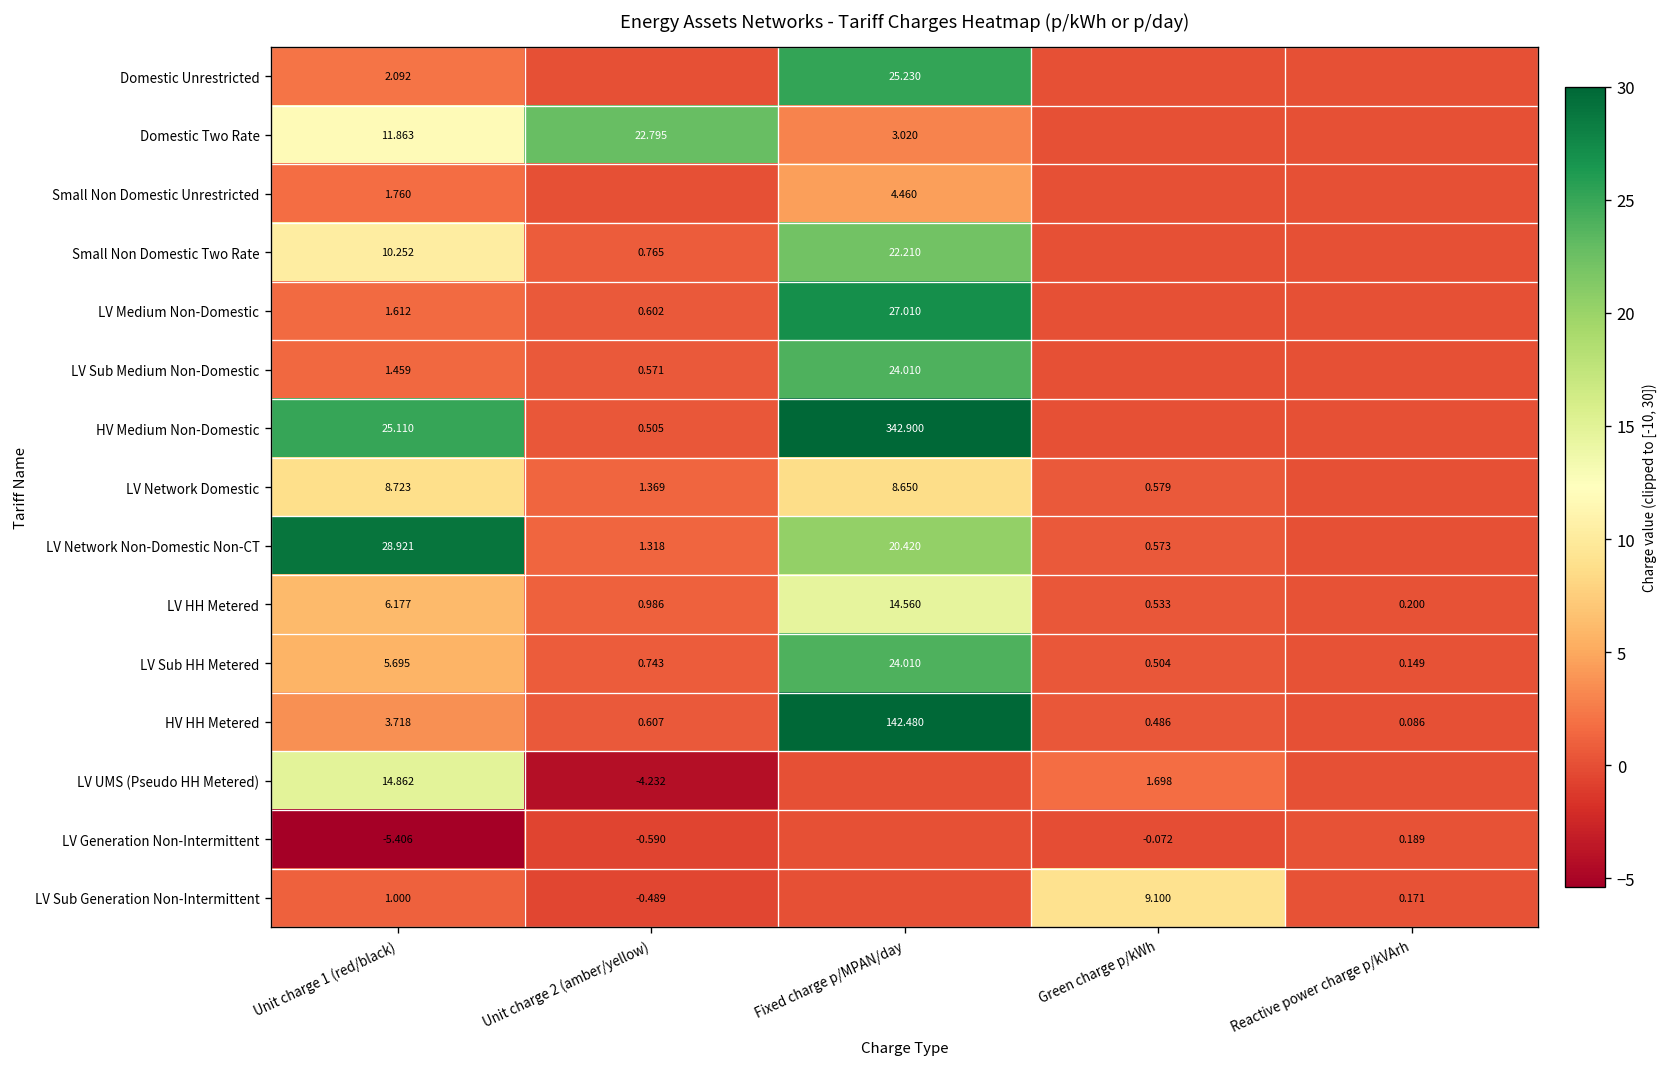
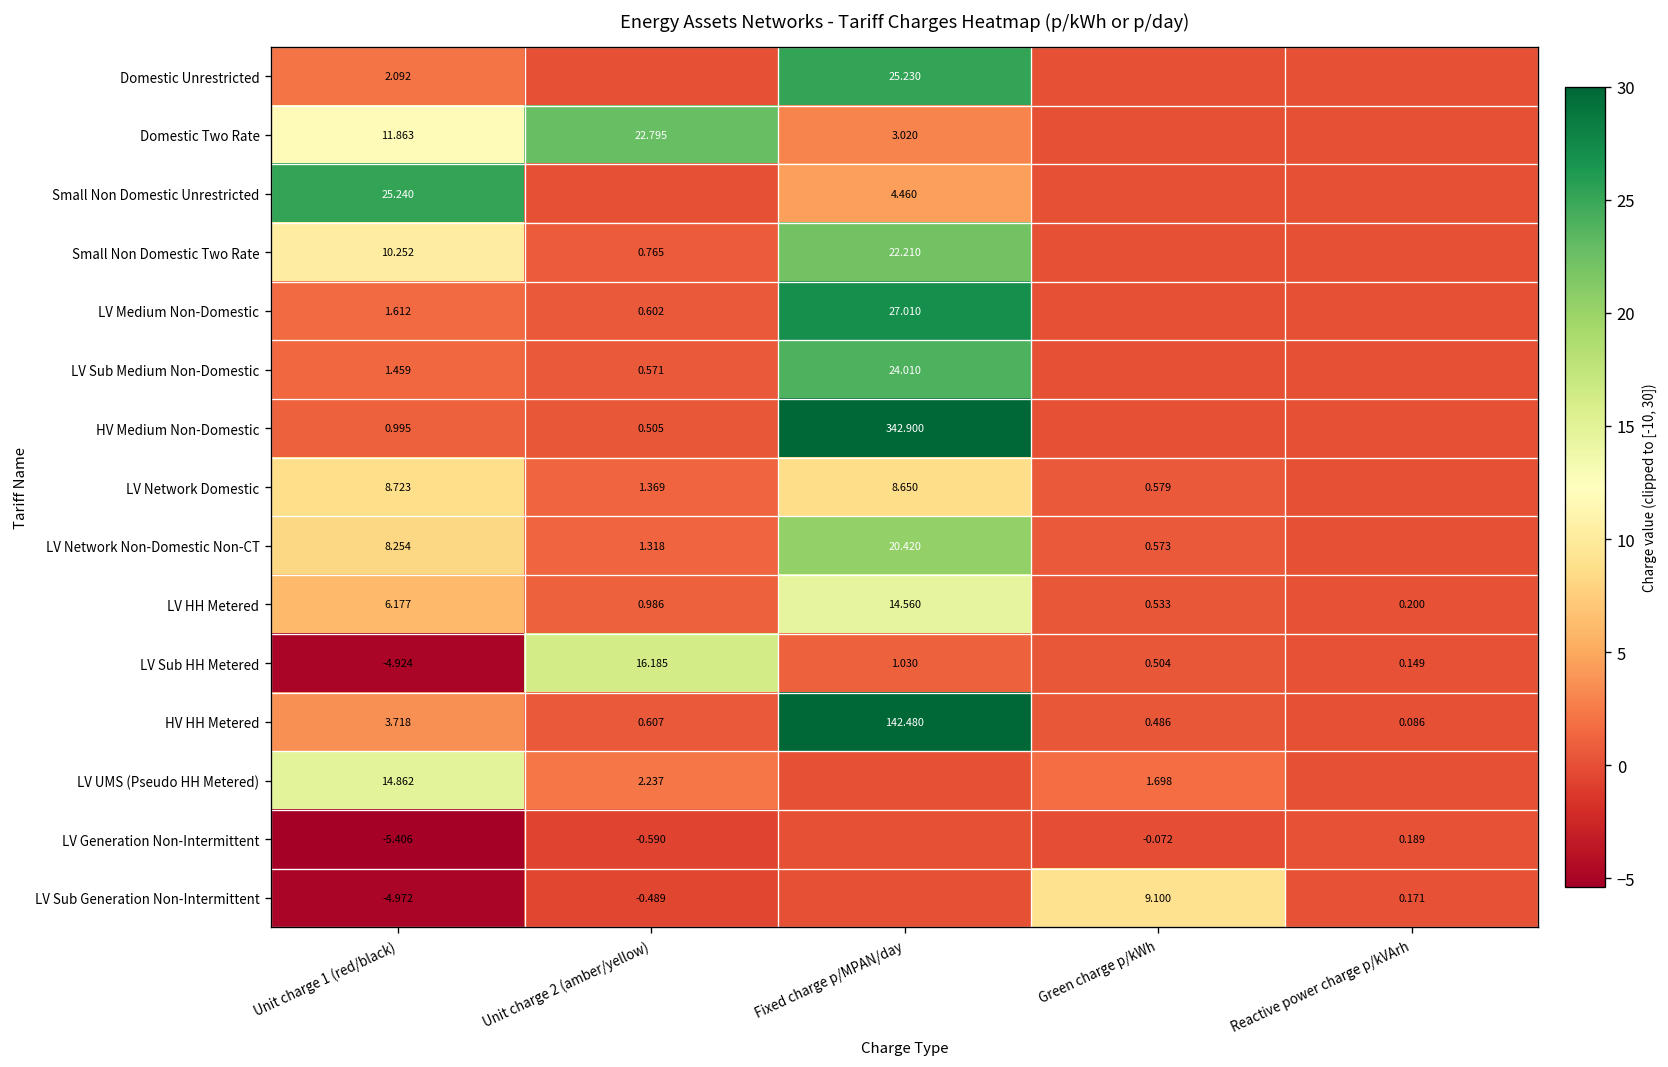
Small Non Domestic Unrestricted, Unit charge 1 (red/black): 1.760 -> 25.240
HV Medium Non-Domestic, Unit charge 1 (red/black): 25.110 -> 0.995
LV Network Non-Domestic Non-CT, Unit charge 1 (red/black): 28.921 -> 8.254
LV Sub HH Metered, Unit charge 1 (red/black): 5.695 -> -4.924
LV Sub HH Metered, Unit charge 2 (amber/yellow): 0.743 -> 16.185
LV Sub HH Metered, Fixed charge p/MPAN/day: 24.010 -> 1.030
LV UMS (Pseudo HH Metered), Unit charge 2 (amber/yellow): -4.232 -> 2.237
LV Sub Generation Non-Intermittent, Unit charge 1 (red/black): 1.000 -> -4.972
